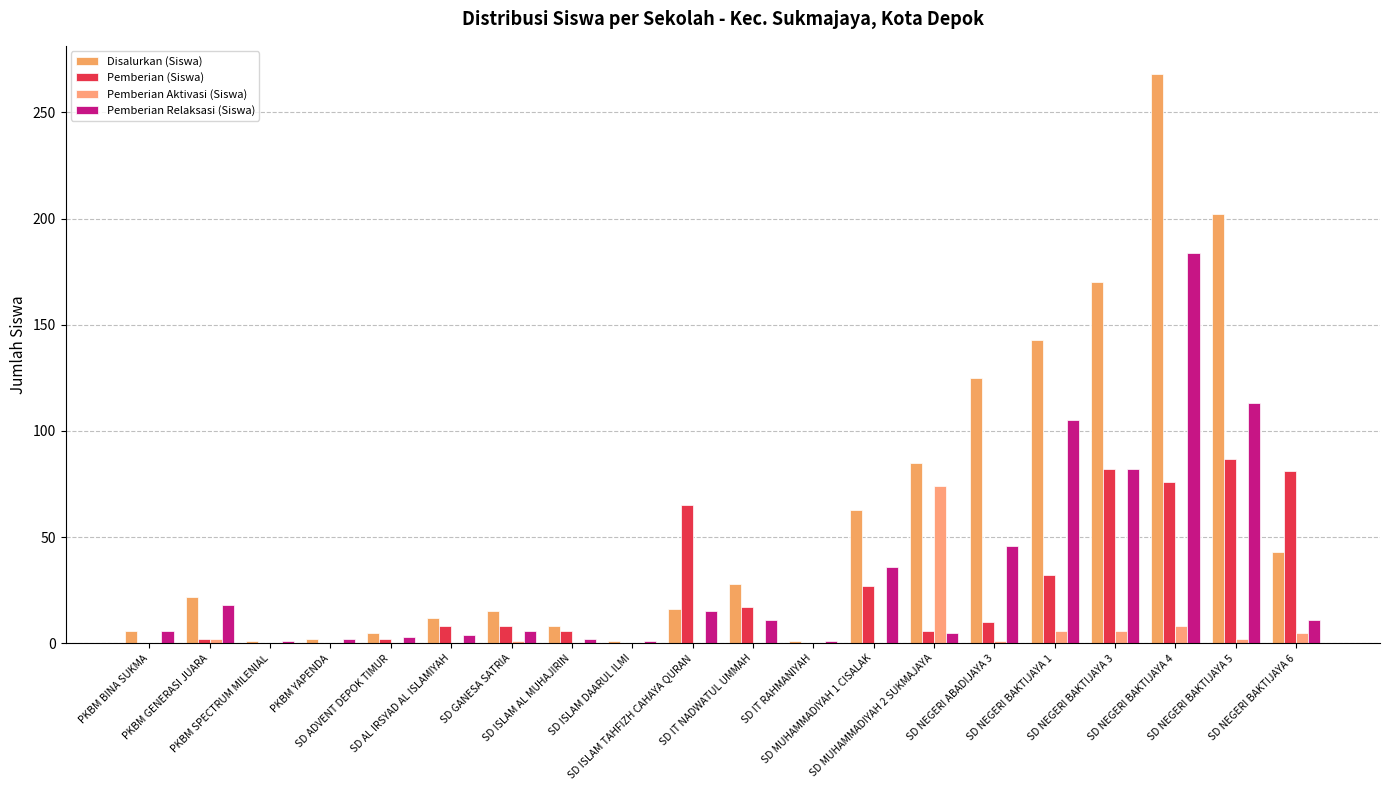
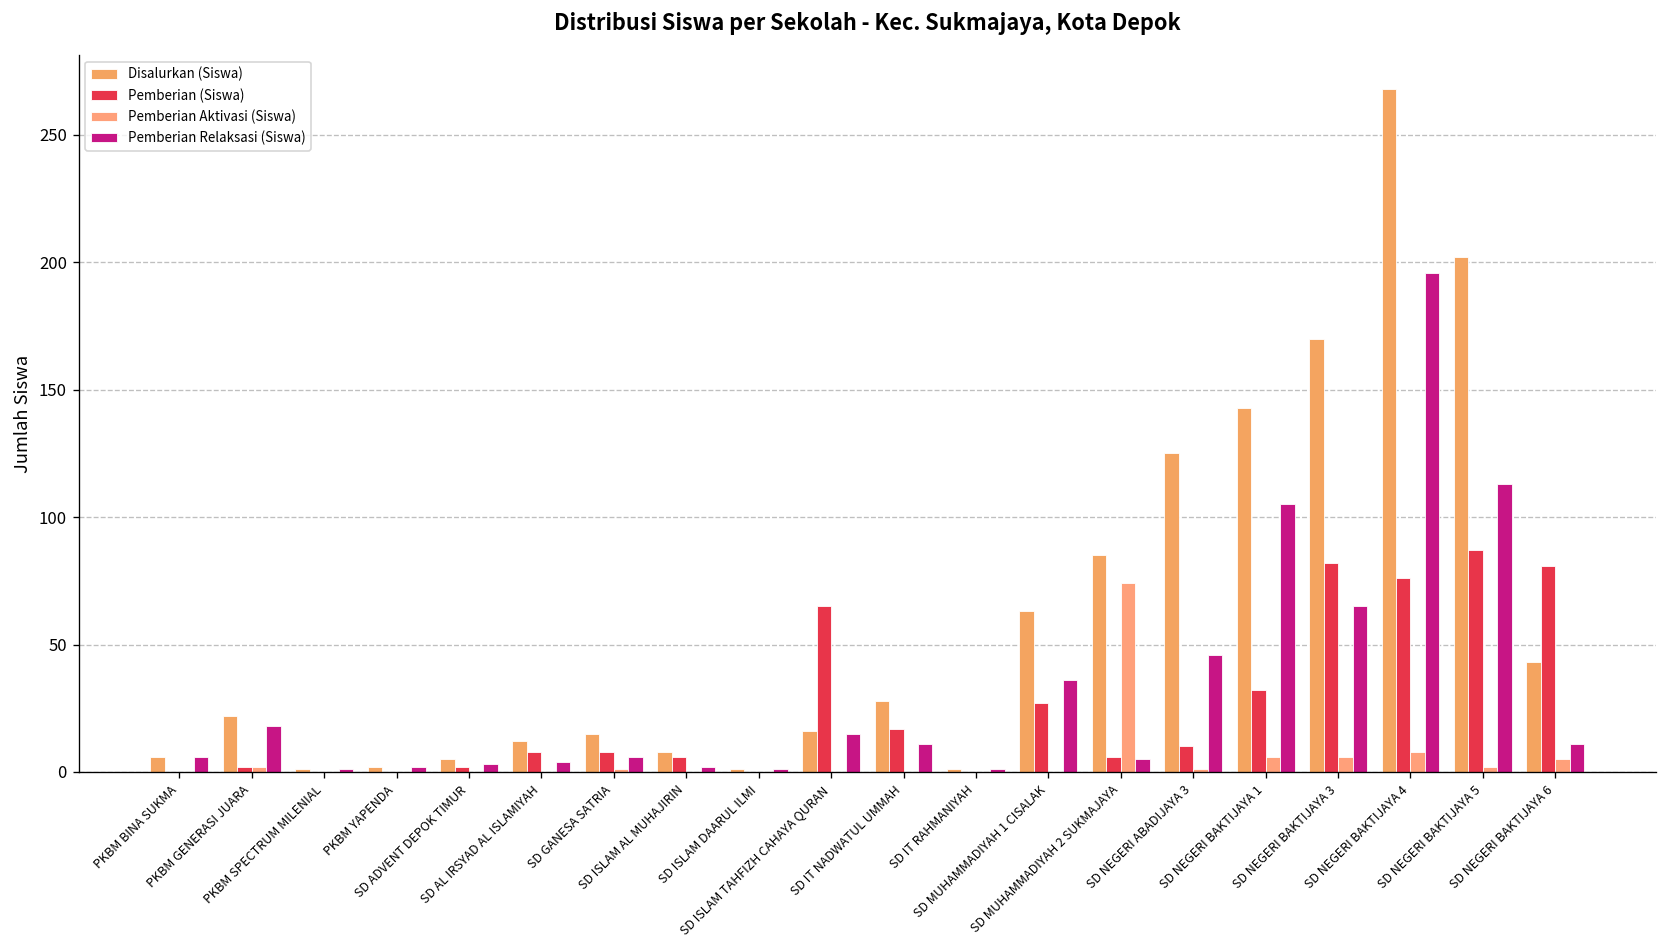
Pemberian Relaksasi (Siswa), SD NEGERI BAKTIJAYA 3: 82 -> 65
Pemberian Relaksasi (Siswa), SD NEGERI BAKTIJAYA 4: 184 -> 196
